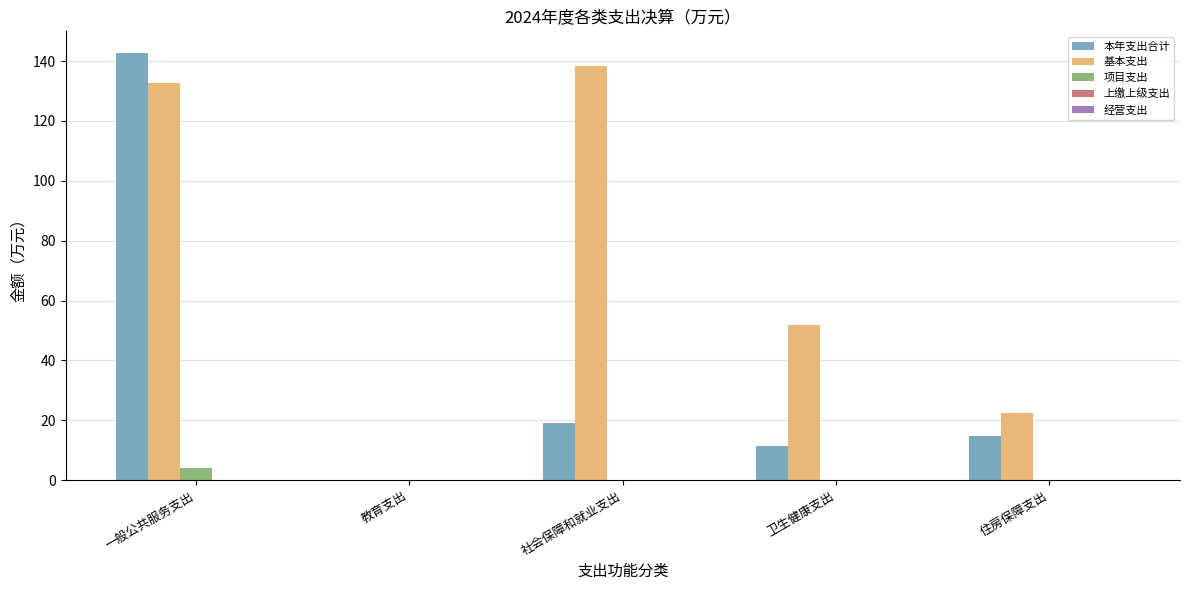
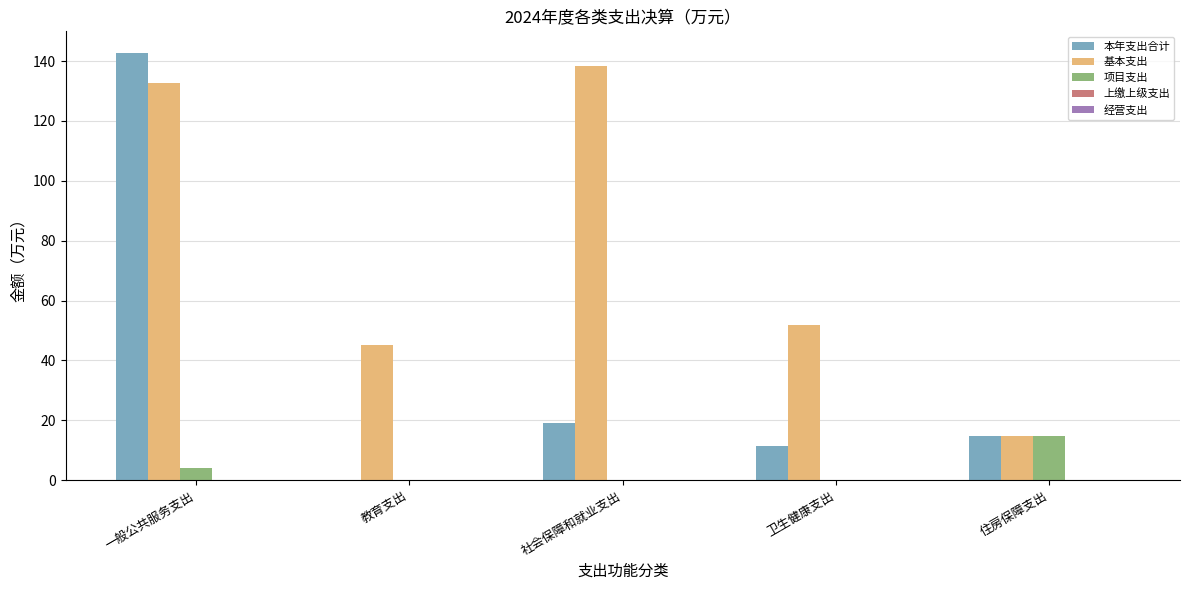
基本支出, 教育支出: 0 -> 45
基本支出, 住房保障支出: 22 -> 15
项目支出, 住房保障支出: 0 -> 15
